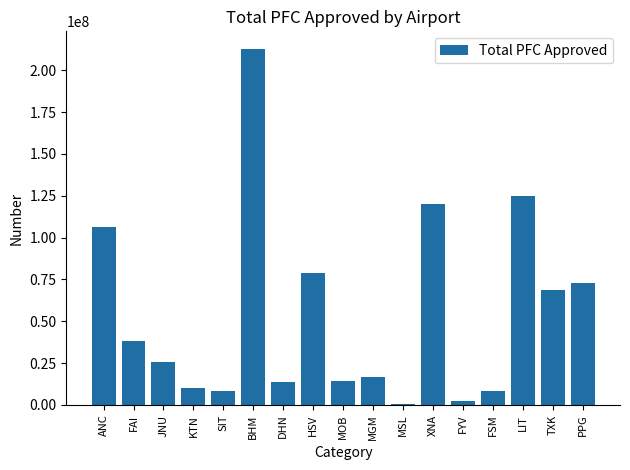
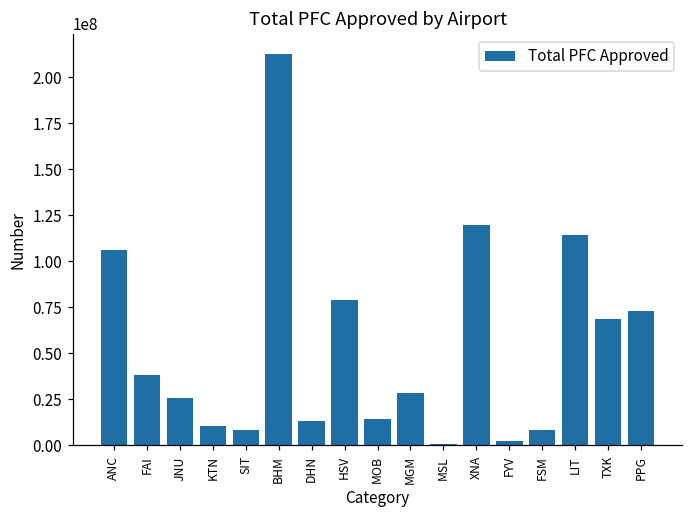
MGM: 17000000 -> 29000000
LIT: 125000000 -> 114000000
